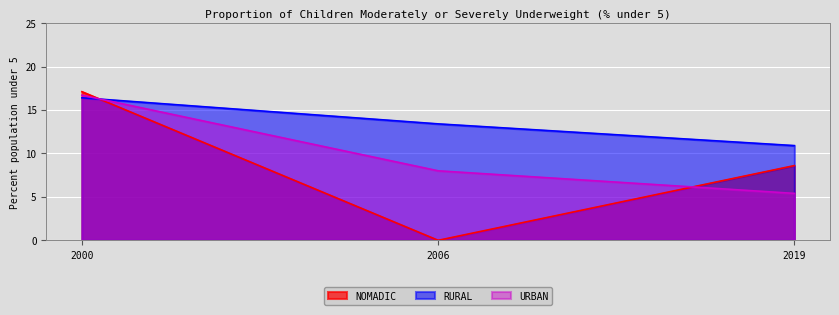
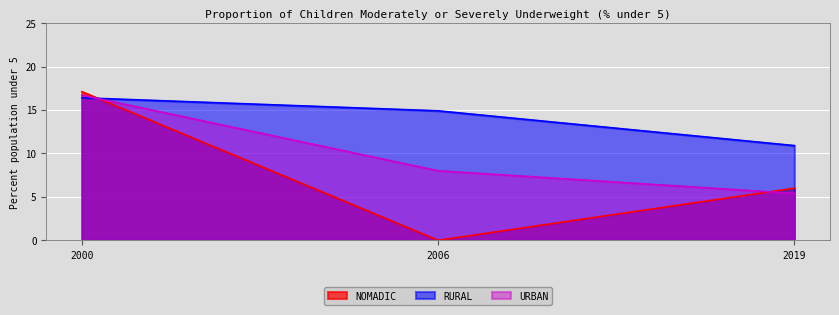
RURAL, 2006: 13 -> 15
NOMADIC, 2019: 9 -> 6
